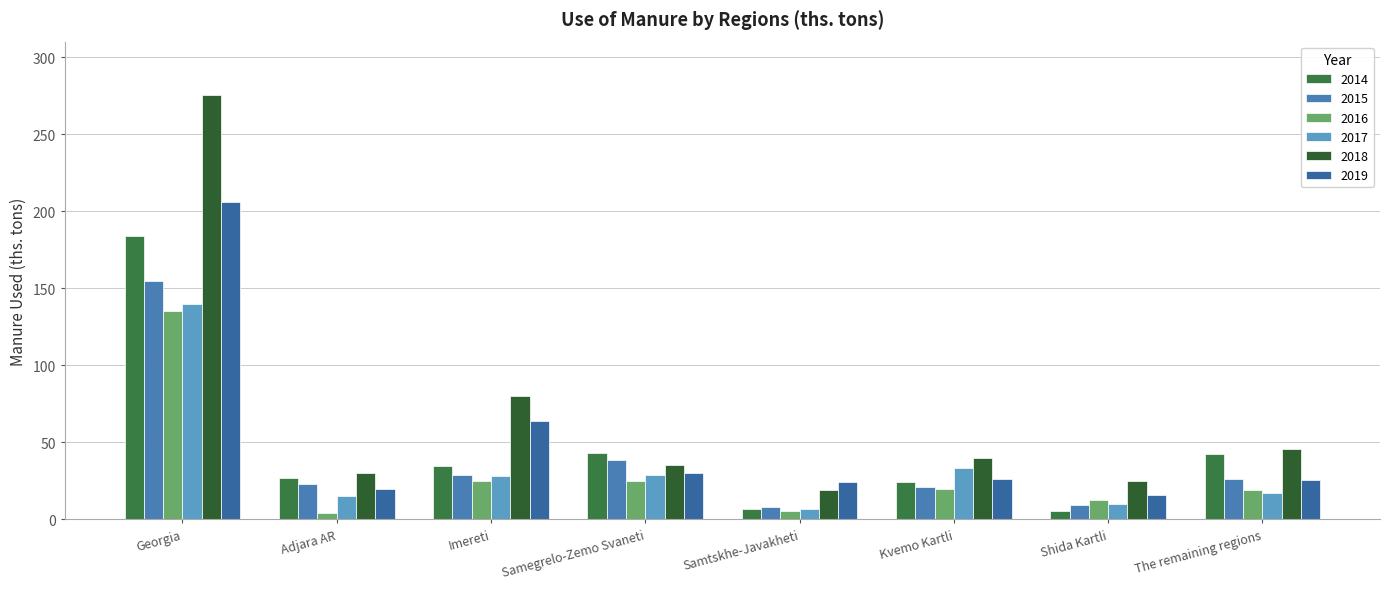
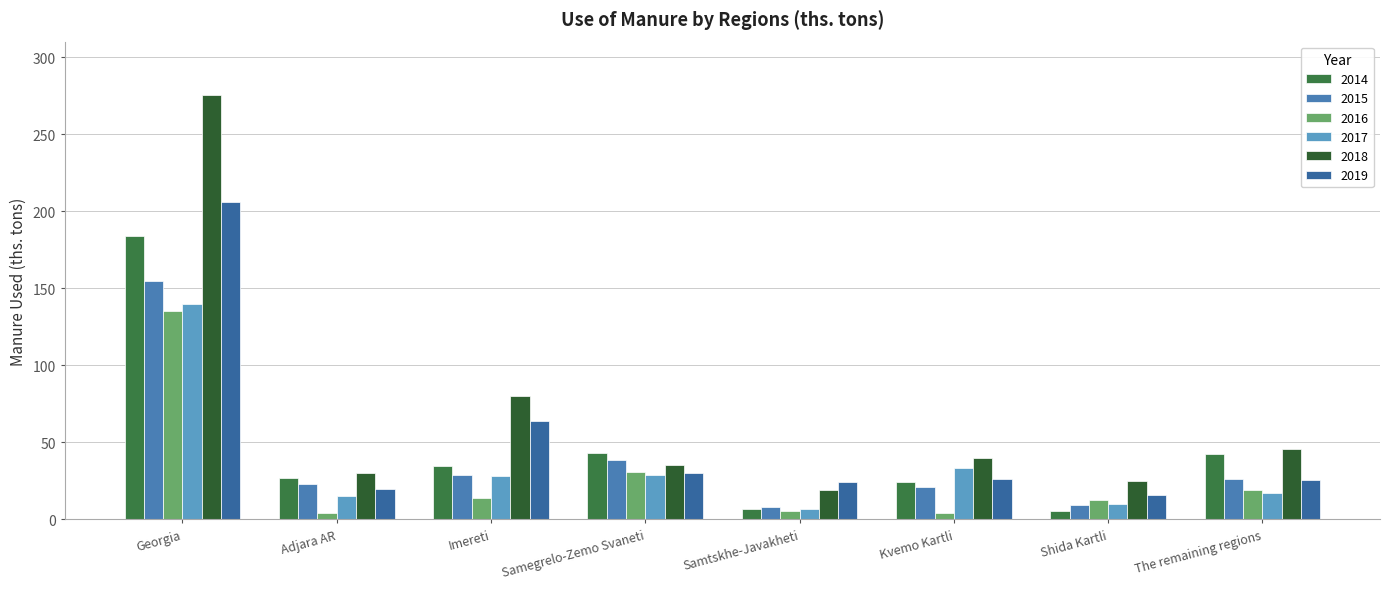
2016, Imereti: 25 -> 14
2016, Samegrelo-Zemo Svaneti: 25 -> 31
2016, Kvemo Kartli: 20 -> 4
